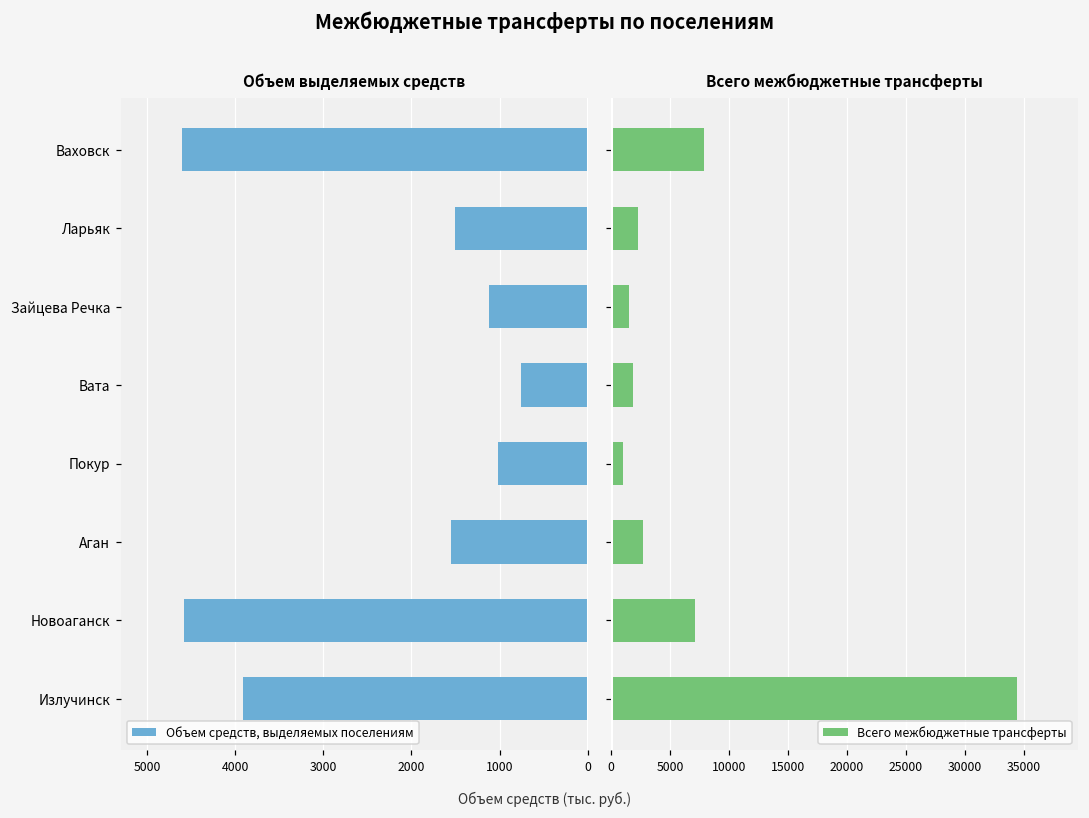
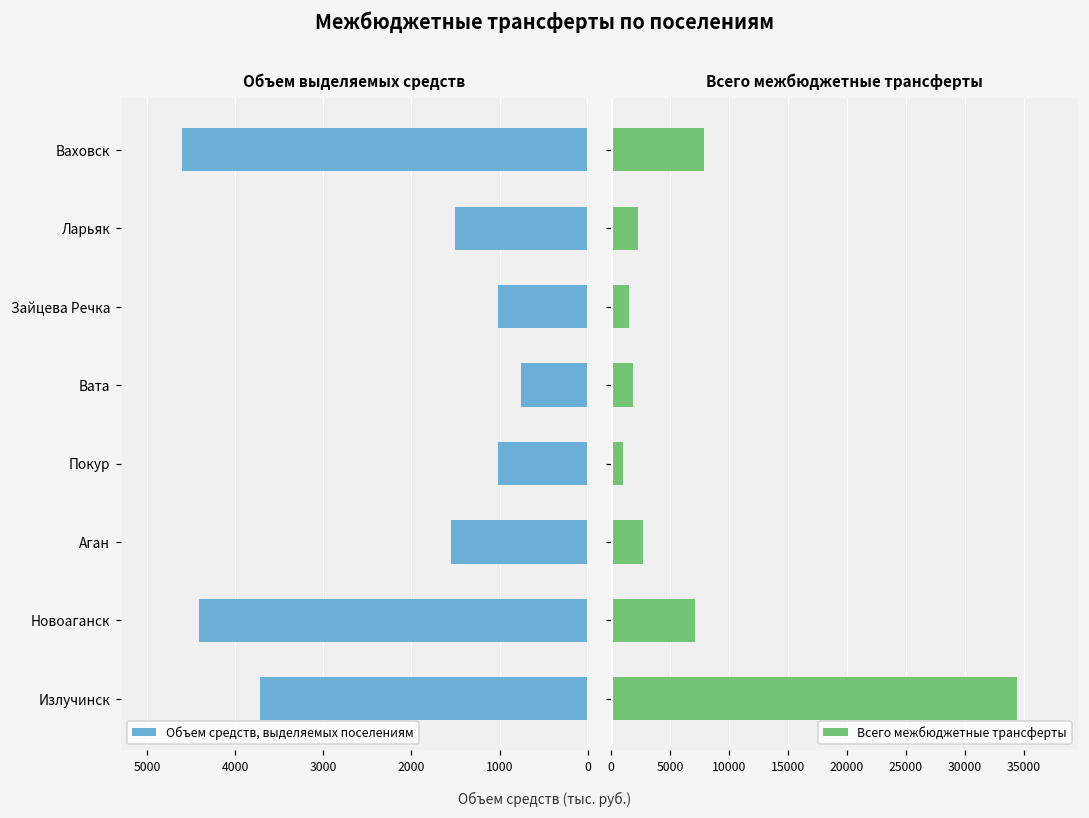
Объем выделяемых средств, Зайцева Речка: 1100 -> 1000
Объем выделяемых средств, Новоаганск: 4600 -> 4400
Объем выделяемых средств, Излучинск: 3900 -> 3700
